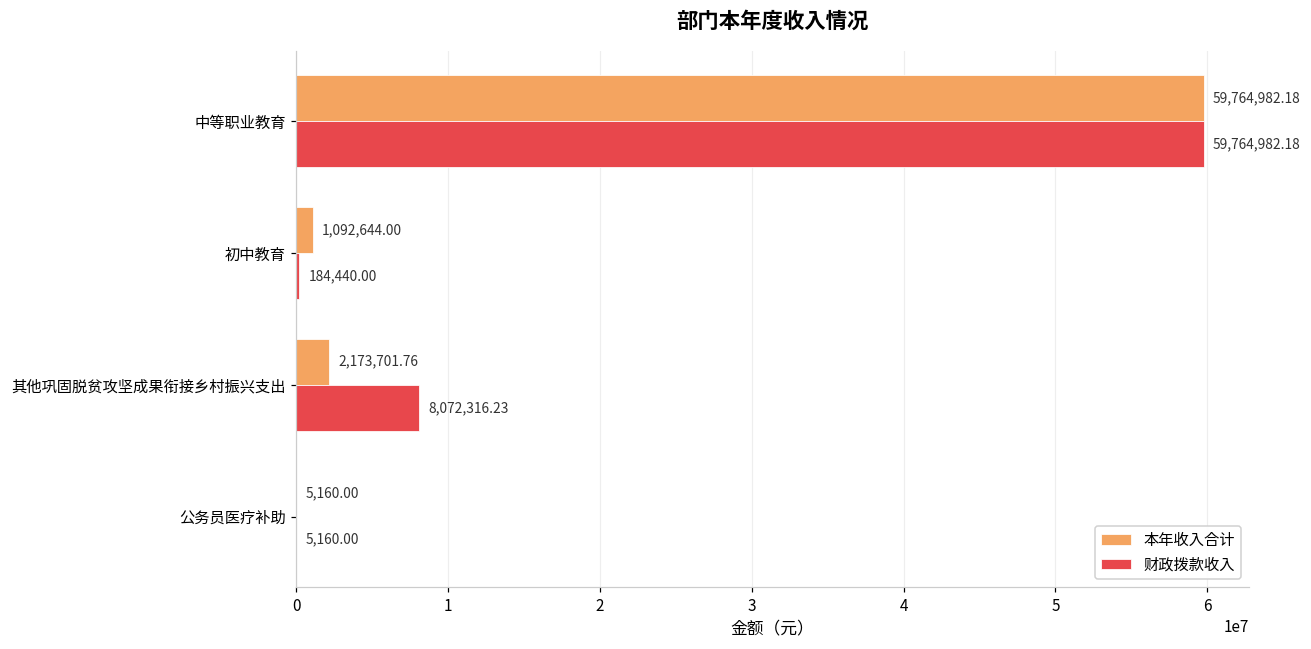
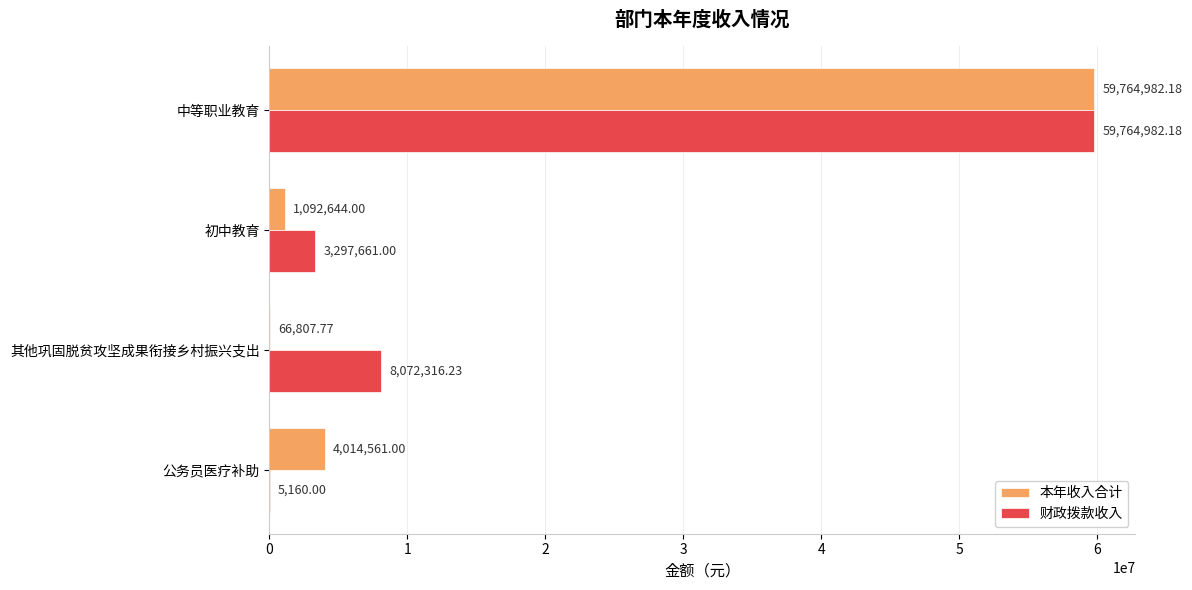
财政拨款收入, 初中教育: 184,440.00 -> 3,297,661.00
本年收入合计, 其他巩固脱贫攻坚成果衔接乡村振兴支出: 2,173,701.76 -> 66,807.77
本年收入合计, 公务员医疗补助: 5,160.00 -> 4,014,561.00
